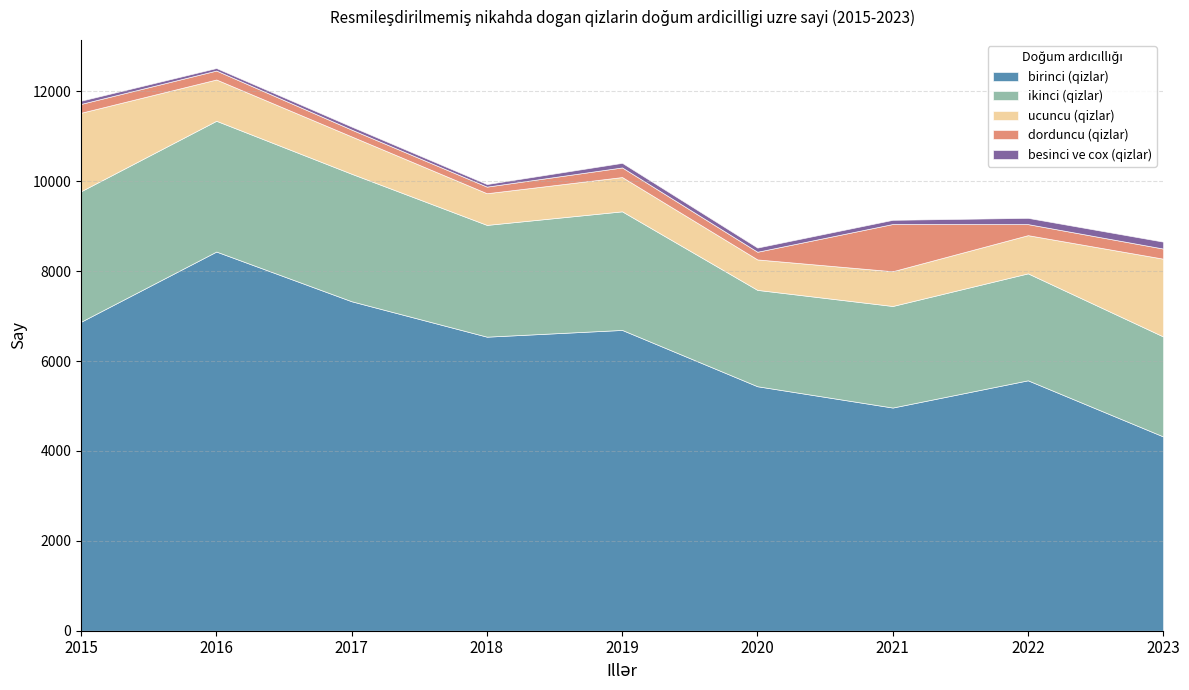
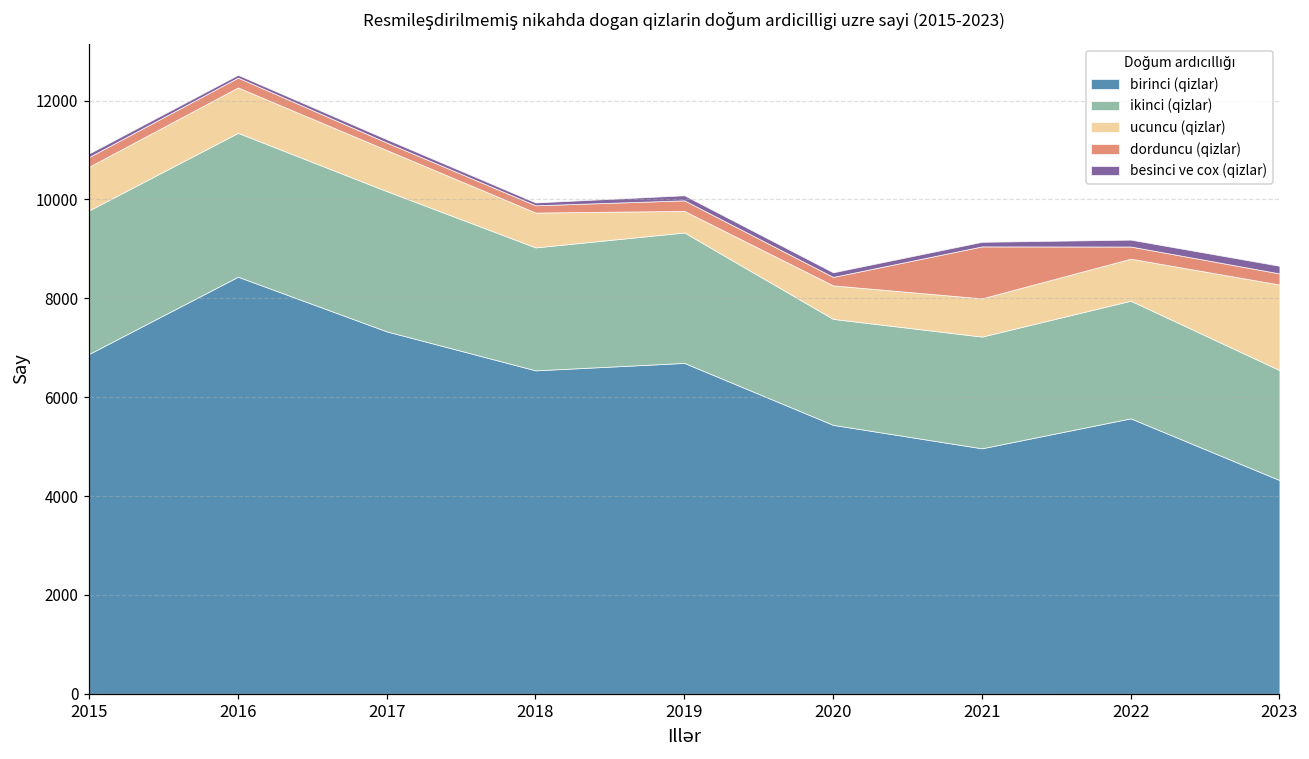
ucuncu (qizlar), 2015: 1700 -> 900
ucuncu (qizlar), 2019: 800 -> 400
